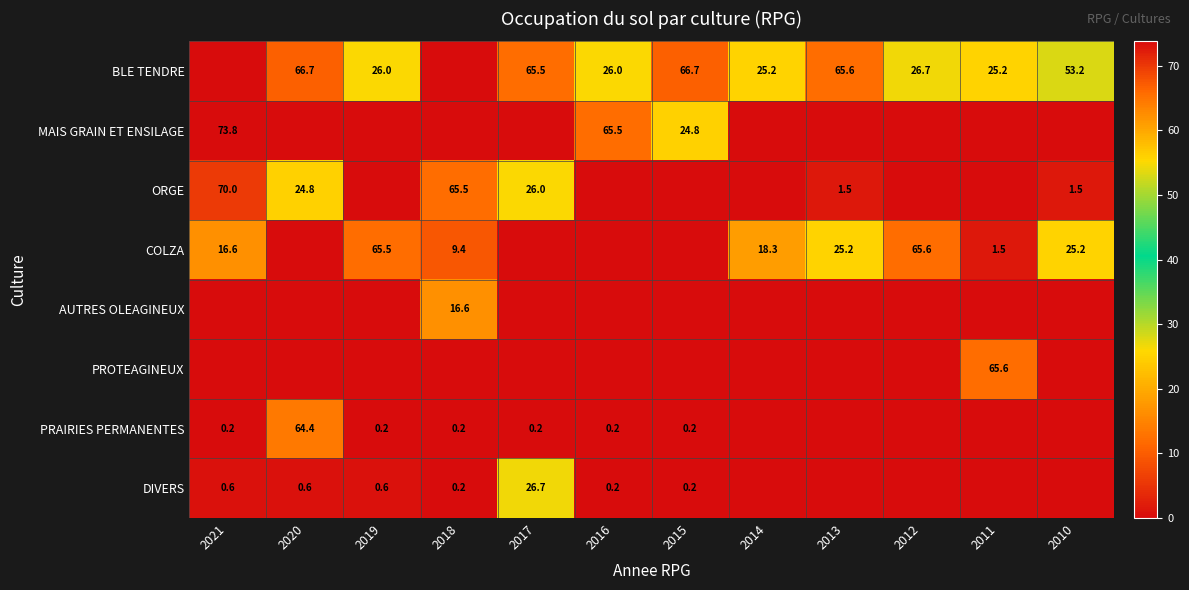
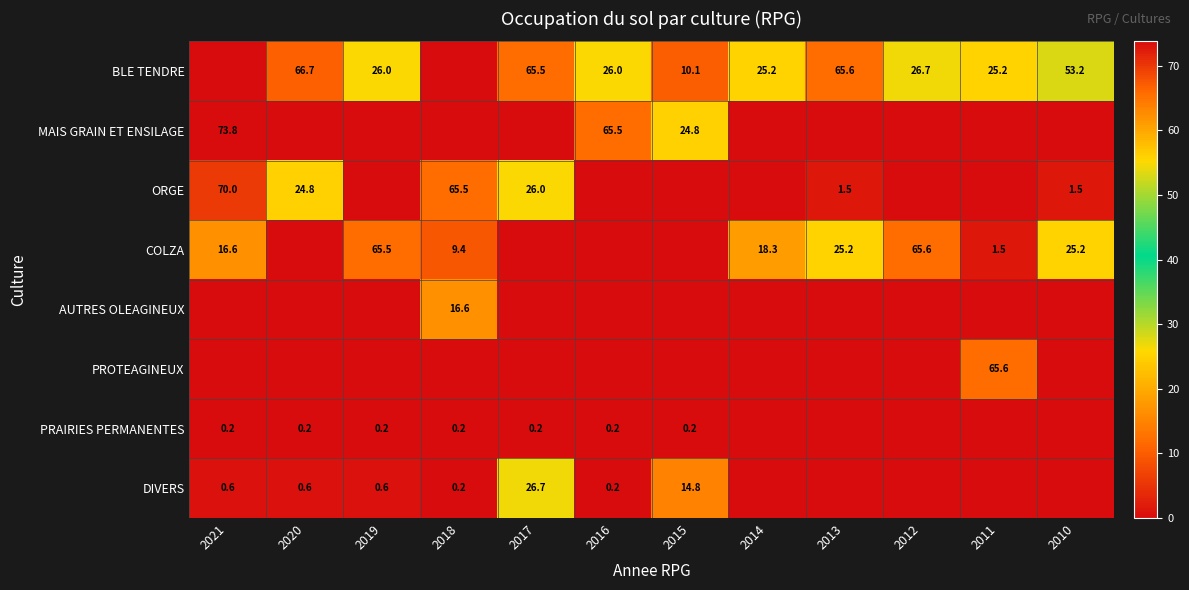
BLE TENDRE, 2015: 66.7 -> 10.1
PRAIRIES PERMANENTES, 2020: 64.4 -> 0.2
DIVERS, 2015: 0.2 -> 14.8
